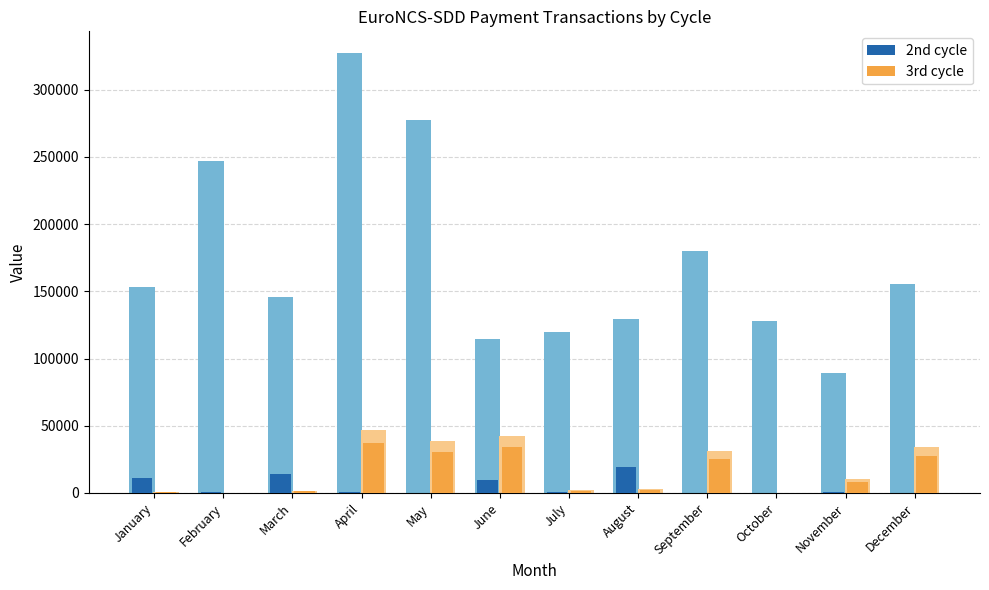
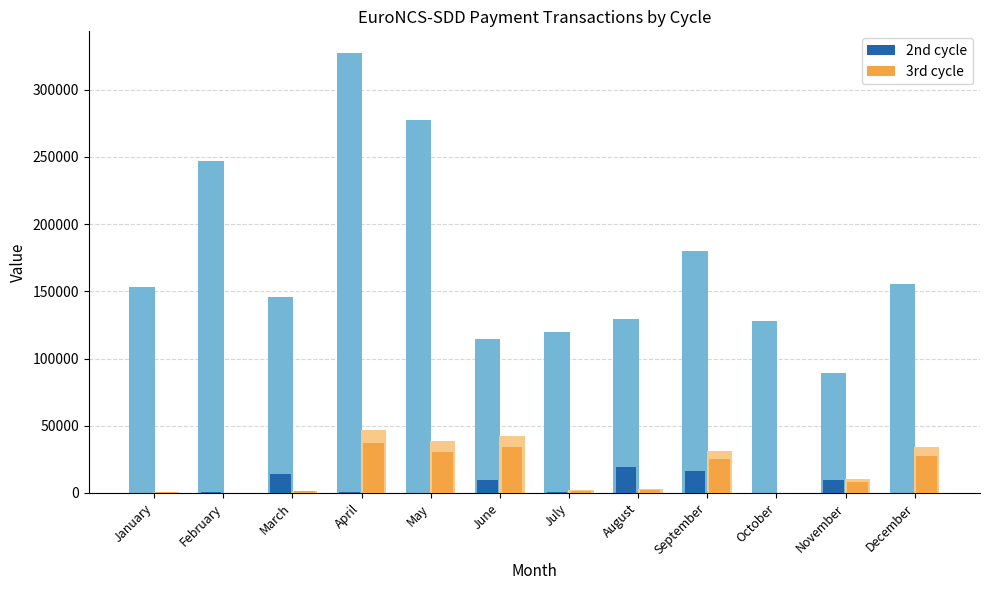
2nd cycle, January: 11000 -> 0
2nd cycle, September: 0 -> 16000
2nd cycle, November: 1000 -> 9000
